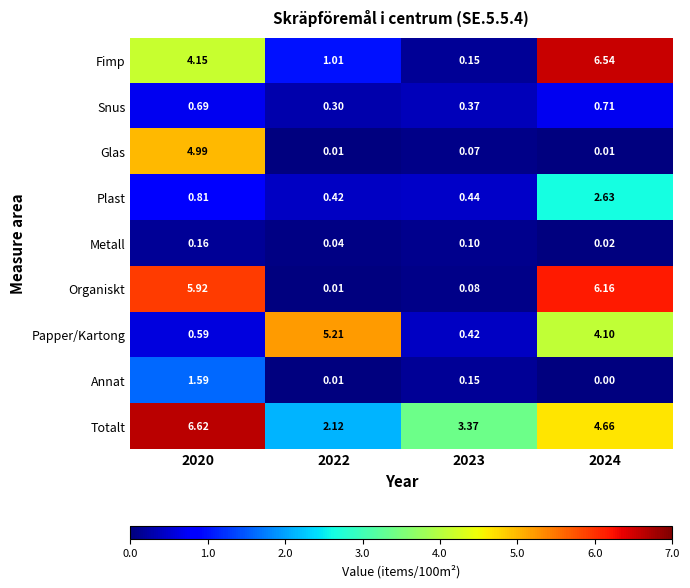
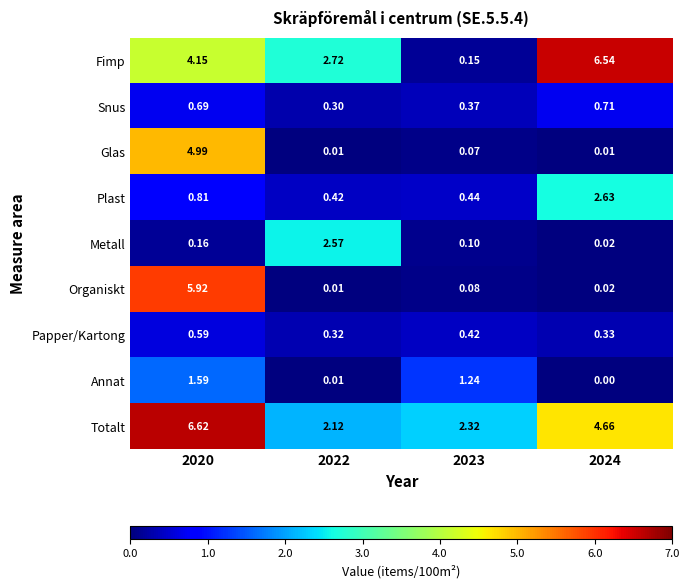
Fimp, 2022: 1.01 -> 2.72
Metall, 2022: 0.04 -> 2.57
Organiskt, 2024: 6.16 -> 0.02
Papper/Kartong, 2022: 5.21 -> 0.32
Papper/Kartong, 2024: 4.10 -> 0.33
Annat, 2023: 0.15 -> 1.24
Totalt, 2023: 3.37 -> 2.32
